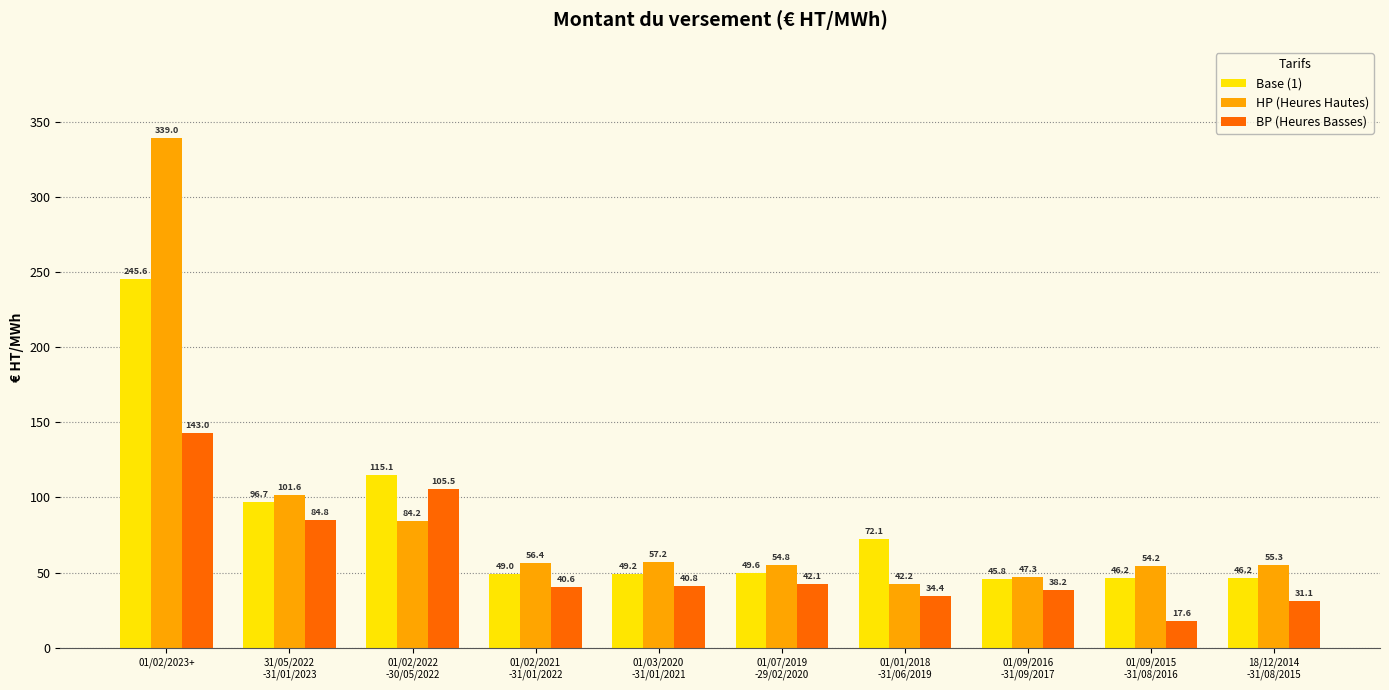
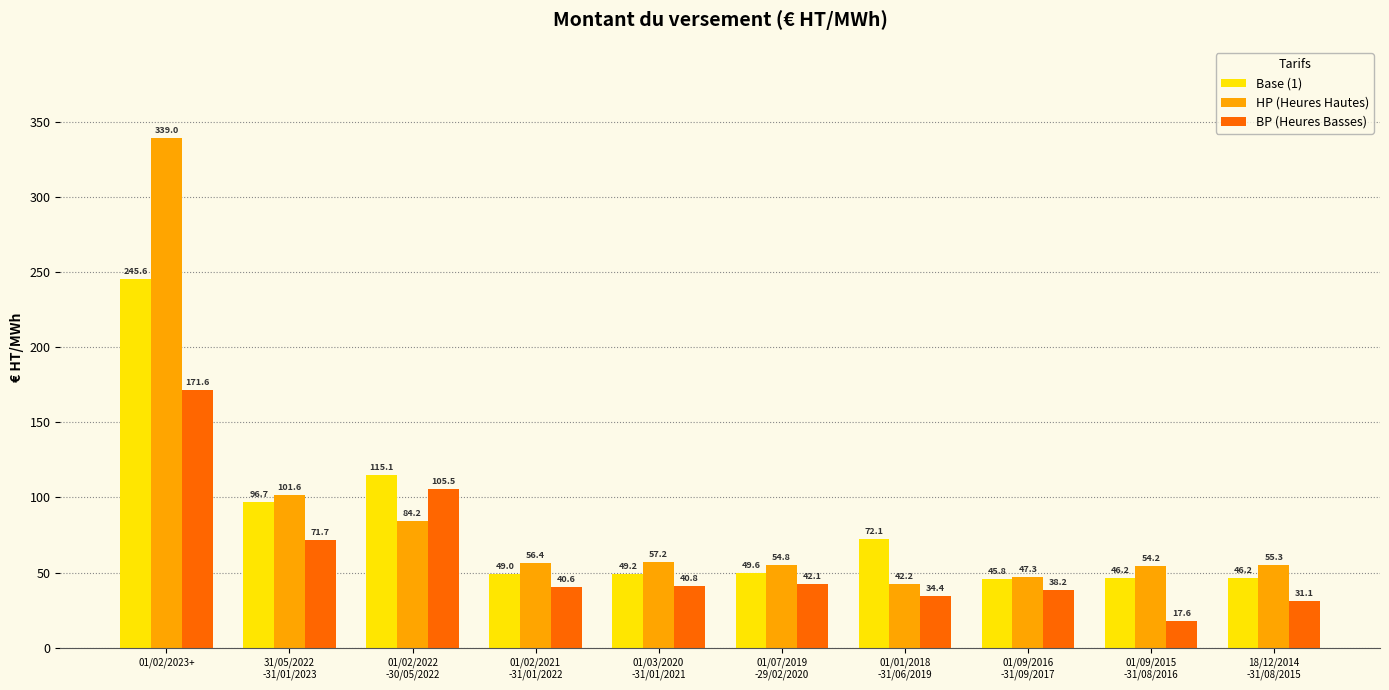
BP (Heures Basses), 01/02/2023+: 143.0 -> 171.6
BP (Heures Basses), 31/05/2022 -31/01/2023: 84.8 -> 71.7
